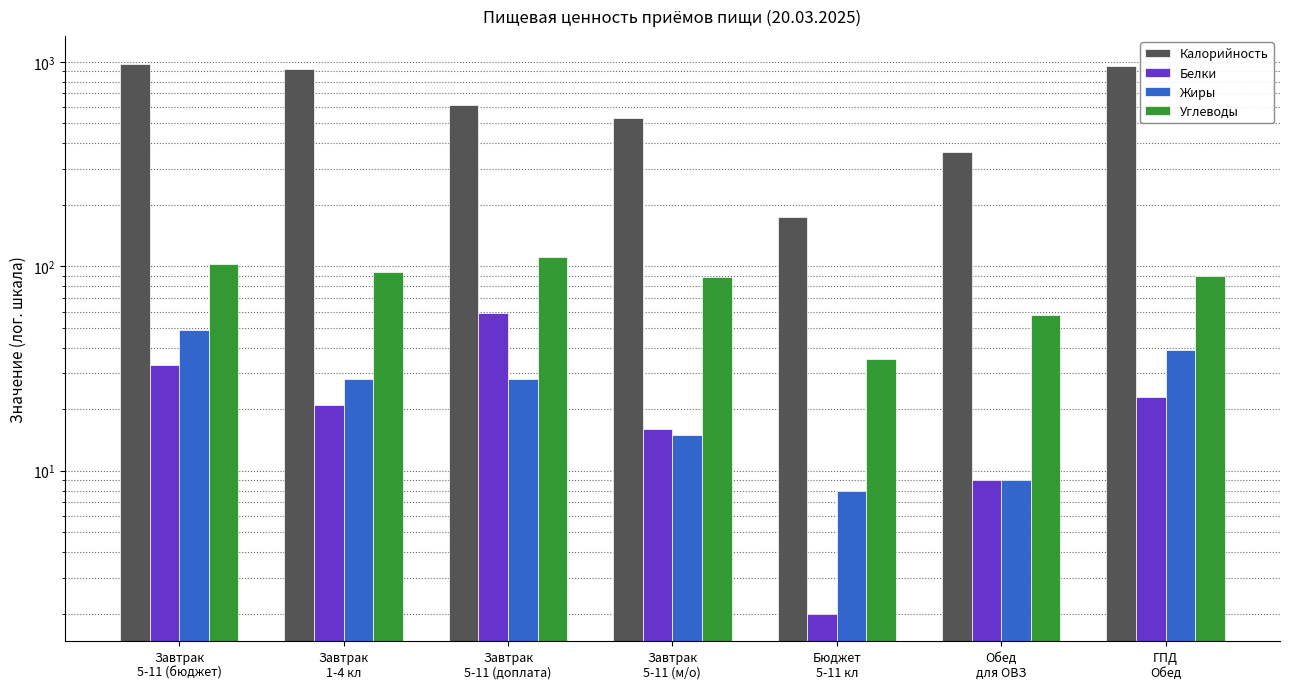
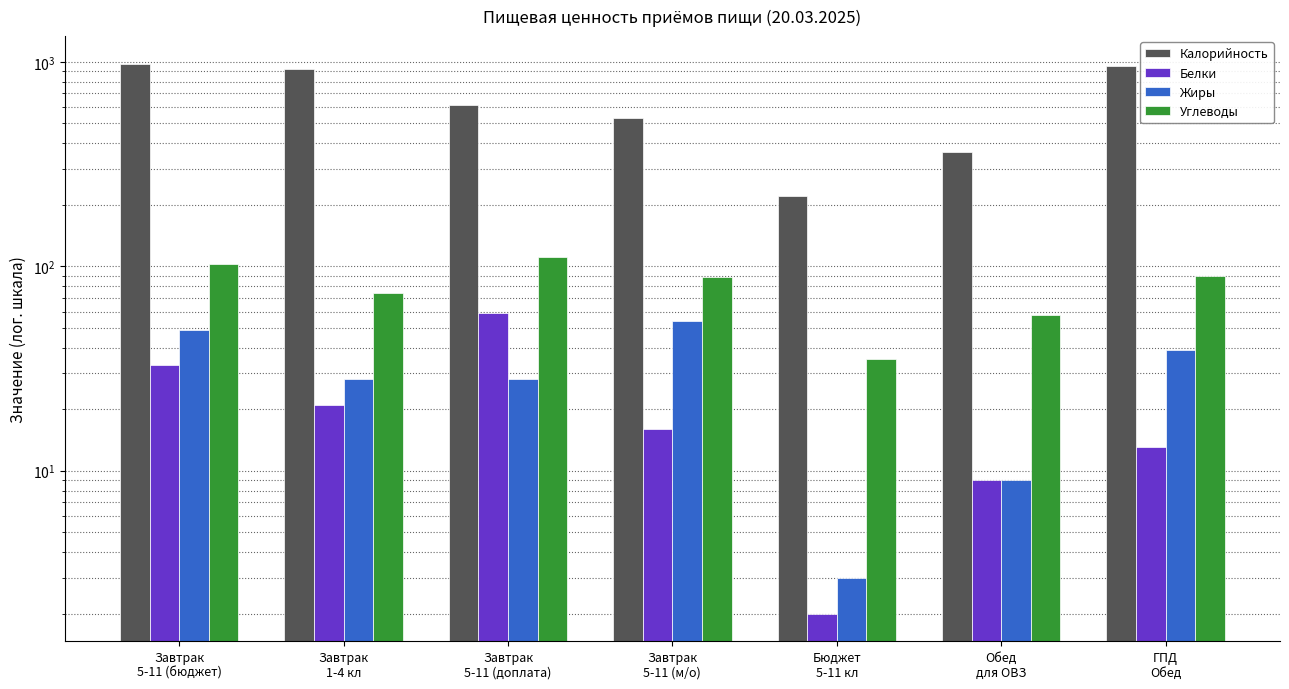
Углеводы, Завтрак 1-4 кл: 90 -> 74
Жиры, Завтрак 5-11 (м/о): 15 -> 54
Калорийность, Бюджет 5-11 кл: 170 -> 220
Жиры, Бюджет 5-11 кл: 8 -> 3
Белки, ГПД Обед: 23 -> 13
